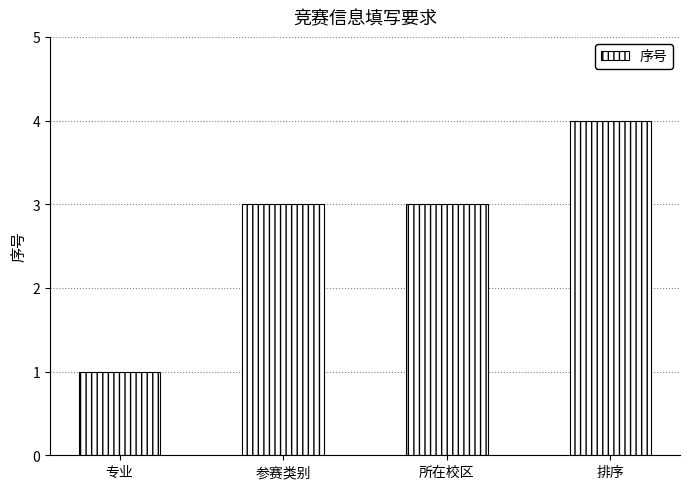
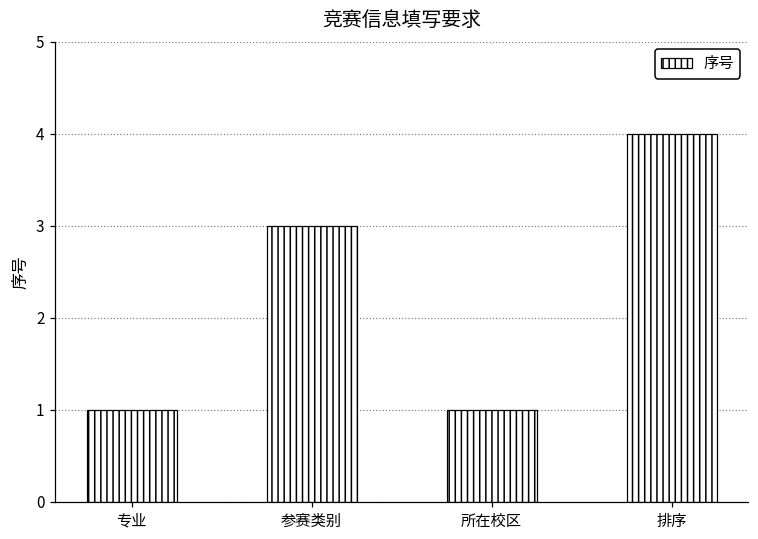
所在校区: 3 -> 1
